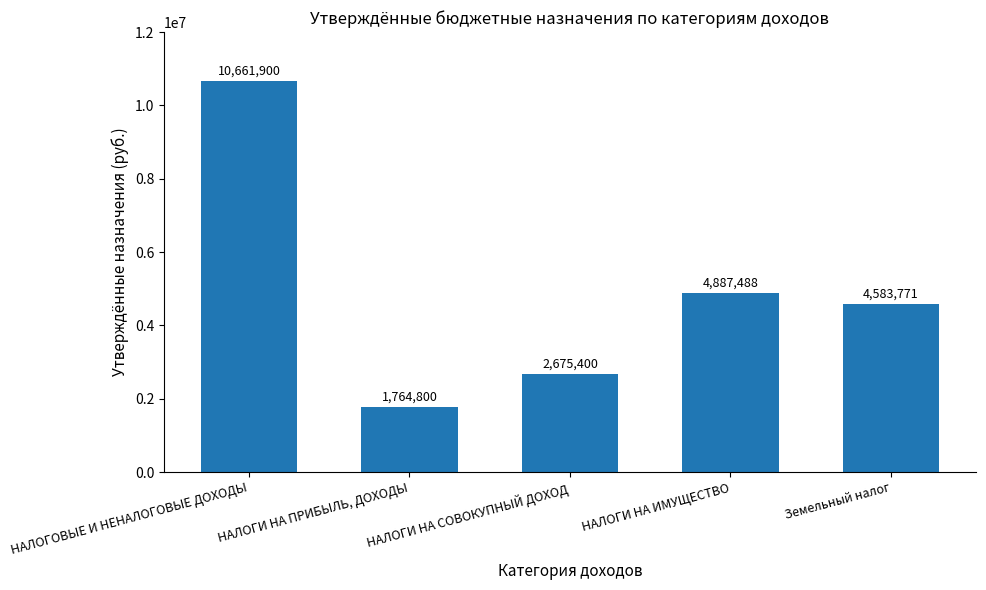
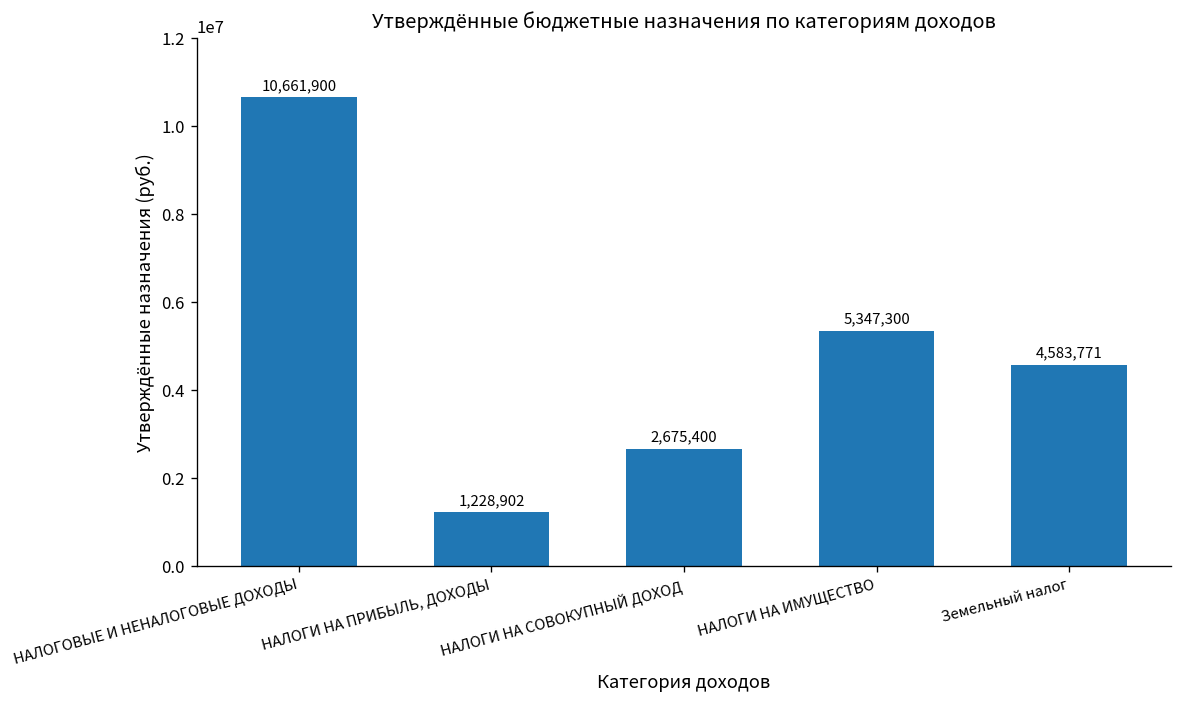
НАЛОГИ НА ПРИБЫЛЬ, ДОХОДЫ: 1,764,800 -> 1,228,902
НАЛОГИ НА ИМУЩЕСТВО: 4,887,488 -> 5,347,300
